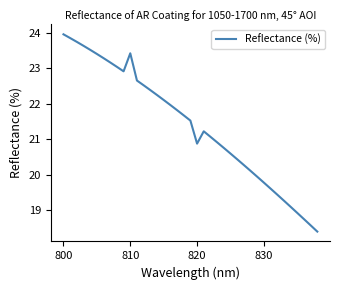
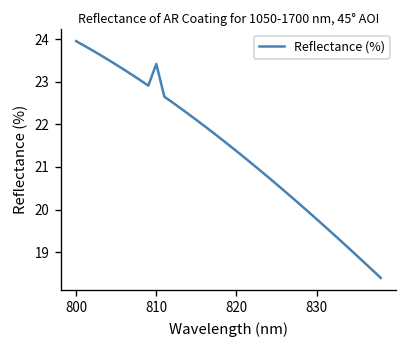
820: 20.9 -> 21.4
